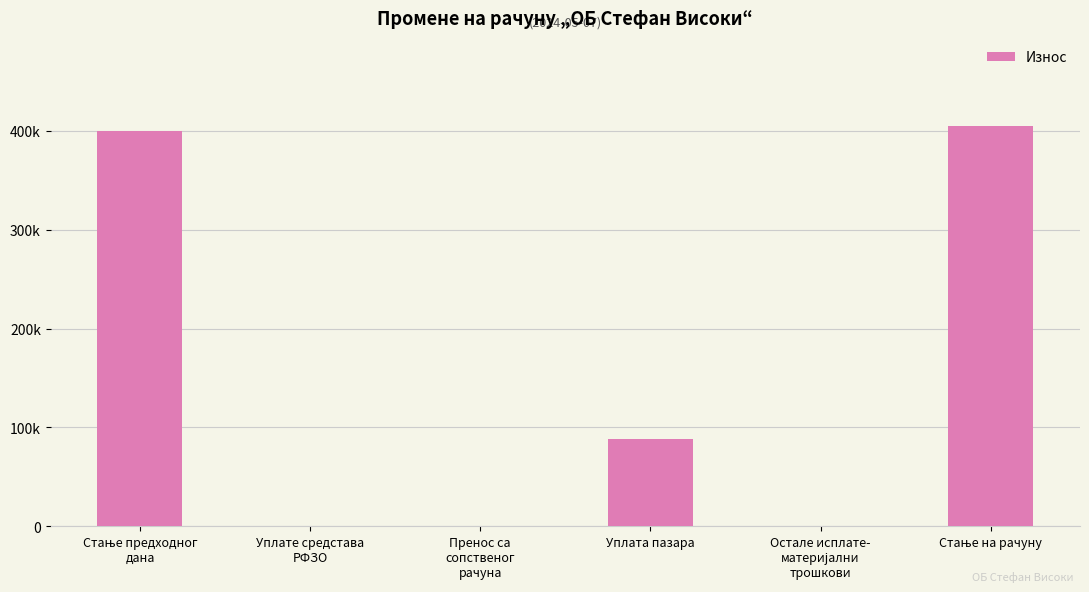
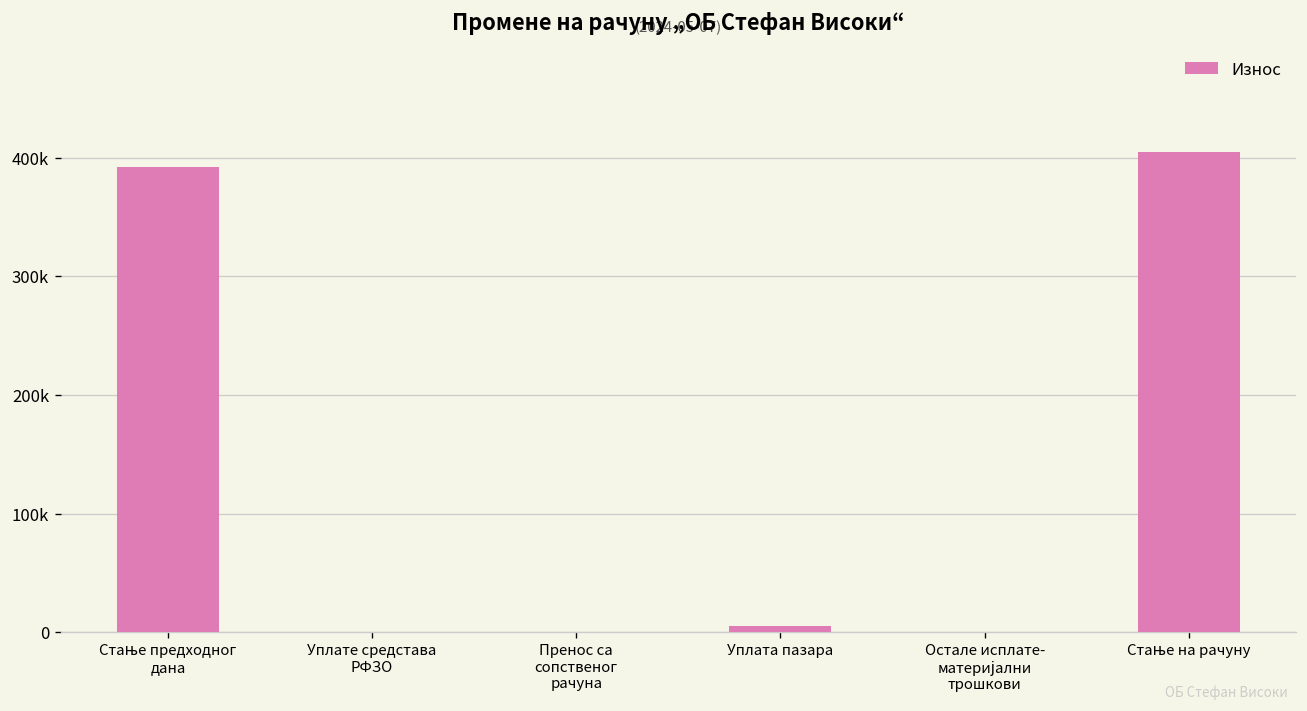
Стање предходног дана: 400000 -> 390000
Уплата пазара: 90000 -> 0
